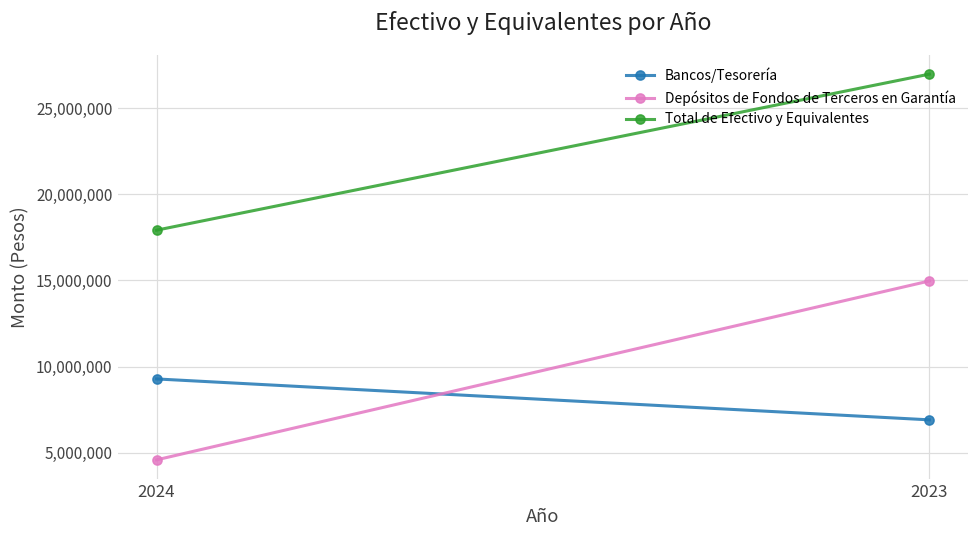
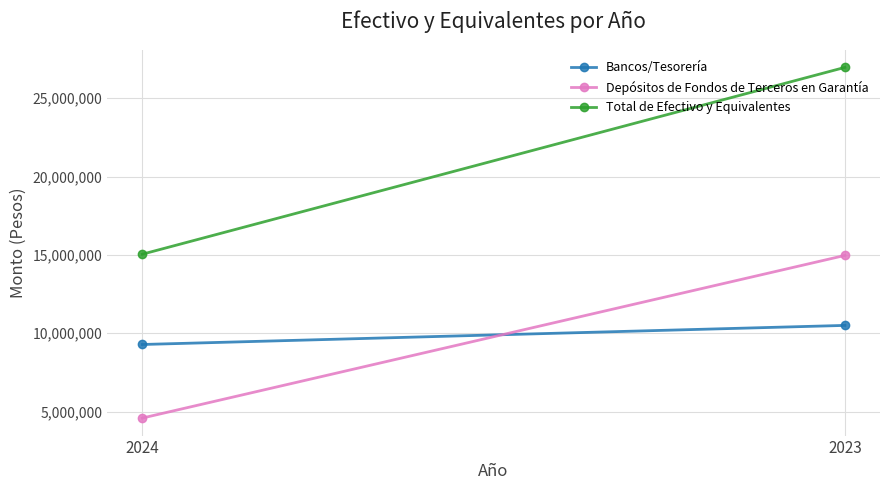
Total de Efectivo y Equivalentes, 2024: 17,900,000 -> 15,000,000
Bancos/Tesorería, 2023: 6,900,000 -> 10,500,000
